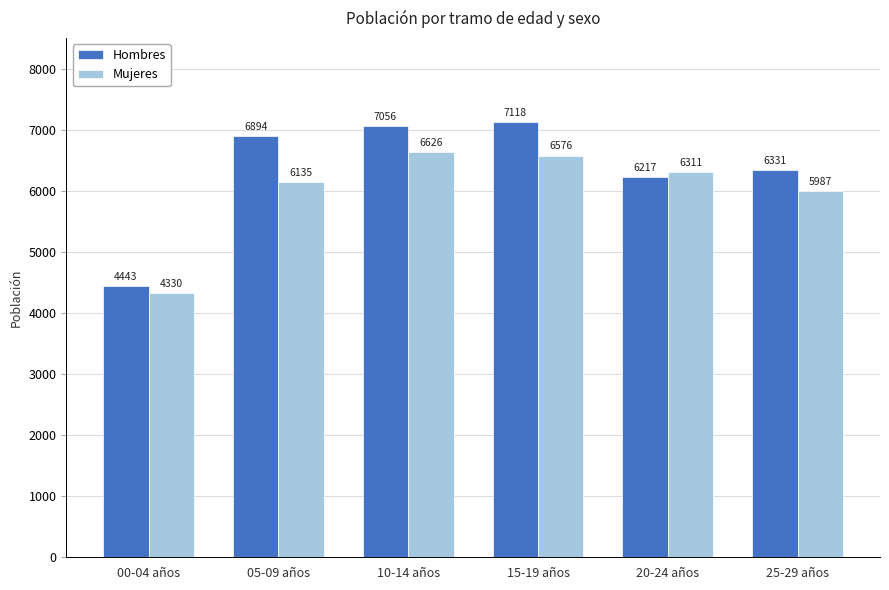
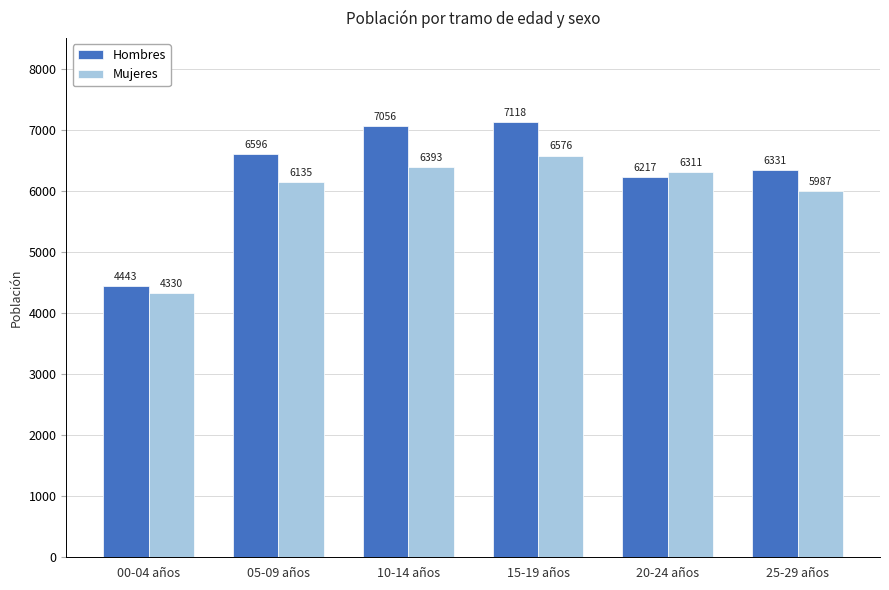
Hombres, 05-09 años: 6894 -> 6596
Mujeres, 10-14 años: 6626 -> 6393
